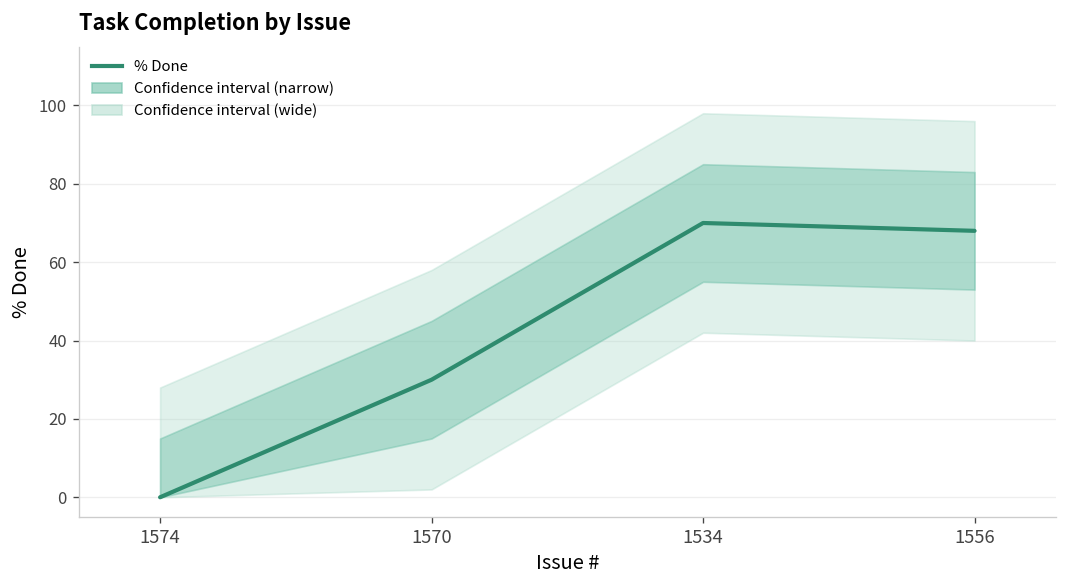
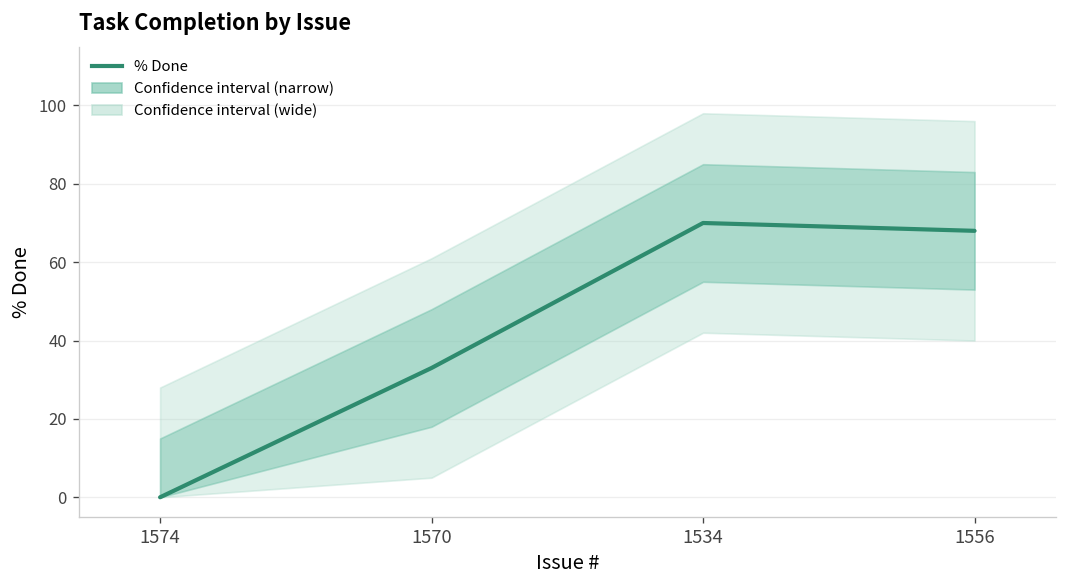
% Done, 1570: 30 -> 33
